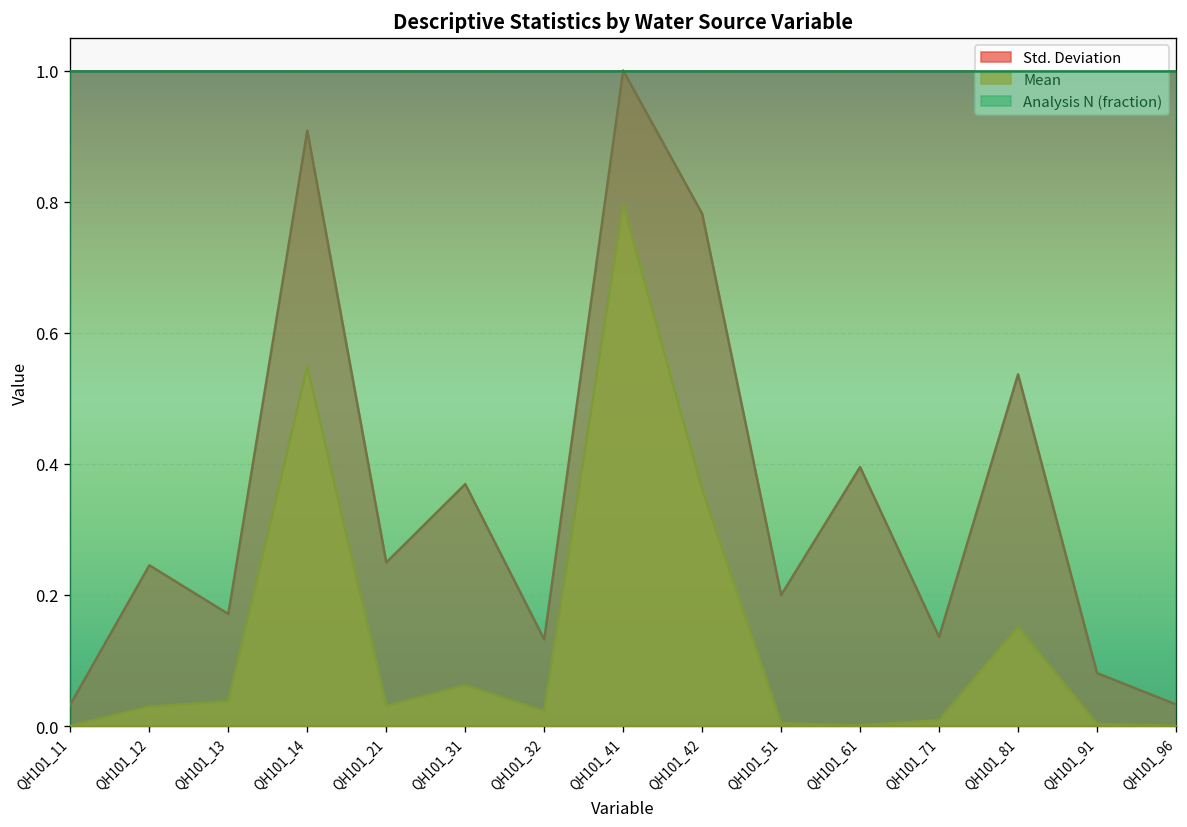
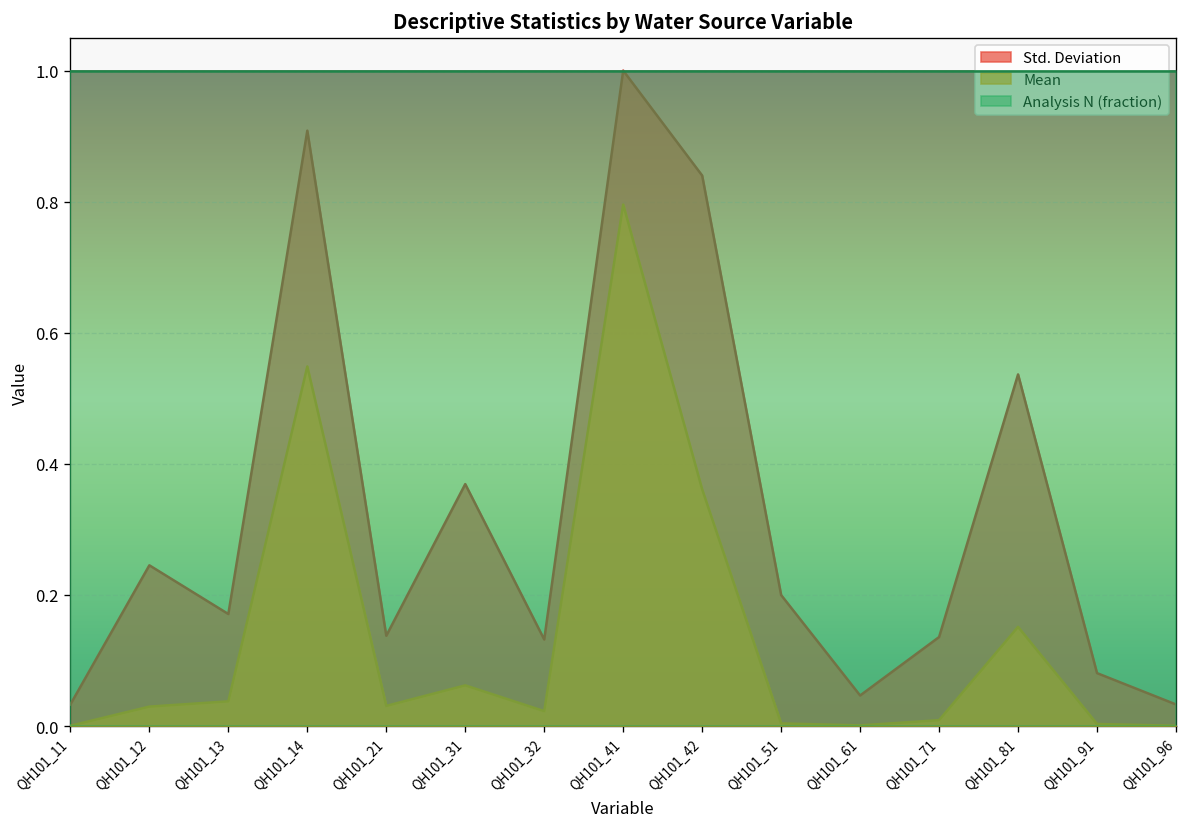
Std. Deviation, QH101_21: 0.25 -> 0.14
Std. Deviation, QH101_42: 0.78 -> 0.84
Std. Deviation, QH101_61: 0.40 -> 0.05
